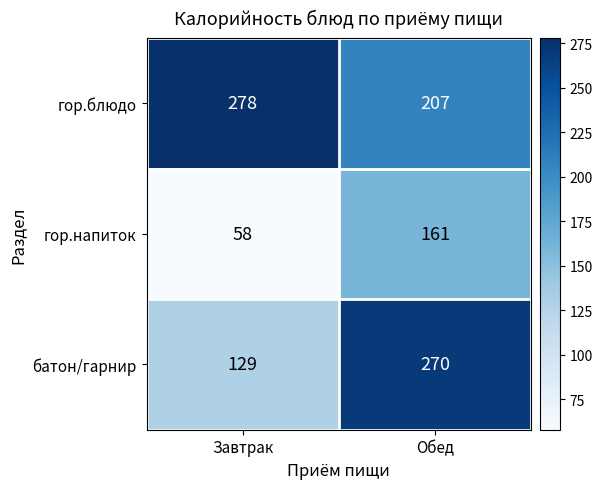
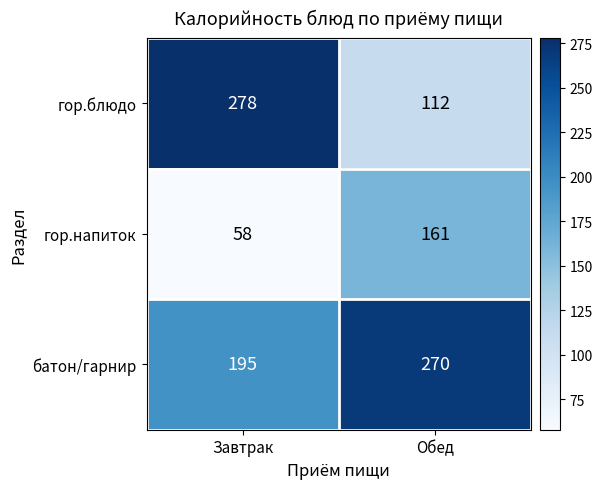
гор.блюдо, Обед: 207 -> 112
батон/гарнир, Завтрак: 129 -> 195
